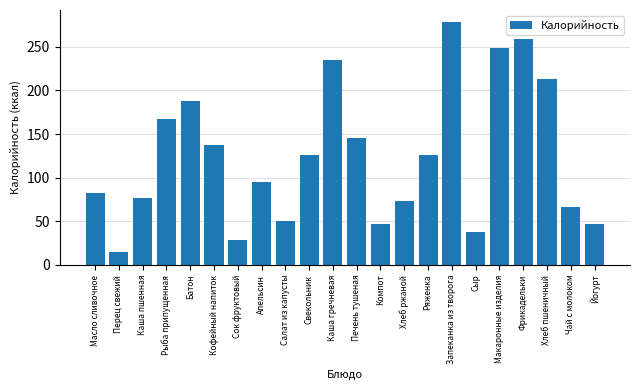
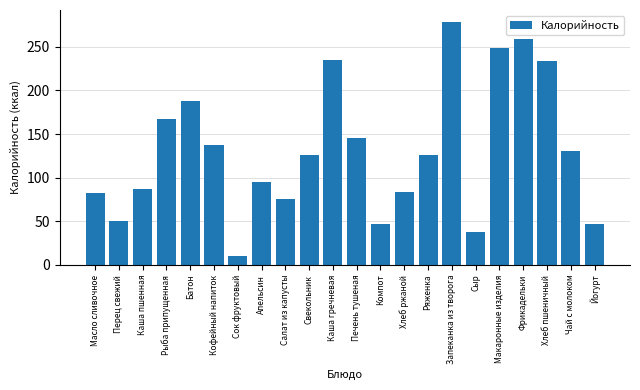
Перец свежий: 20 -> 50
Каша пшенная: 80 -> 90
Сок фруктовый: 30 -> 10
Салат из капусты: 50 -> 80
Хлеб ржаной: 70 -> 80
Хлеб пшеничный: 210 -> 230
Чай с молоком: 70 -> 130
